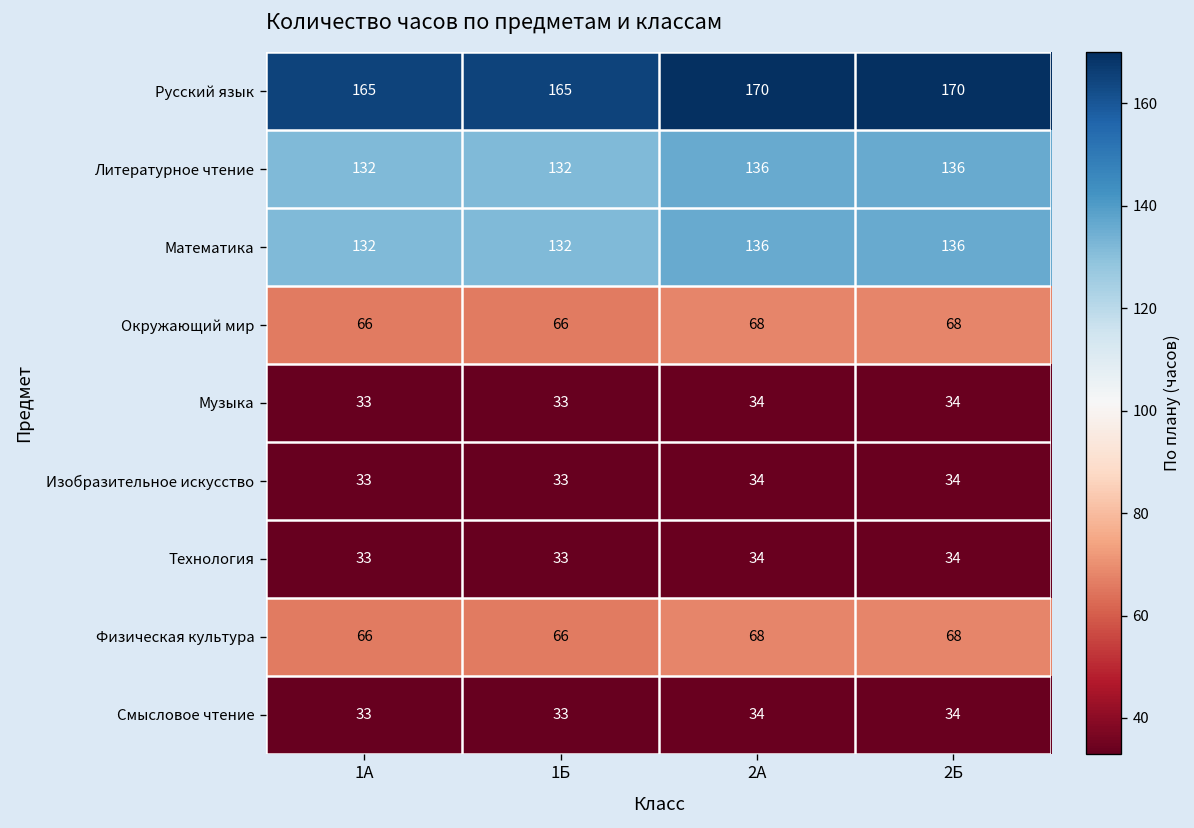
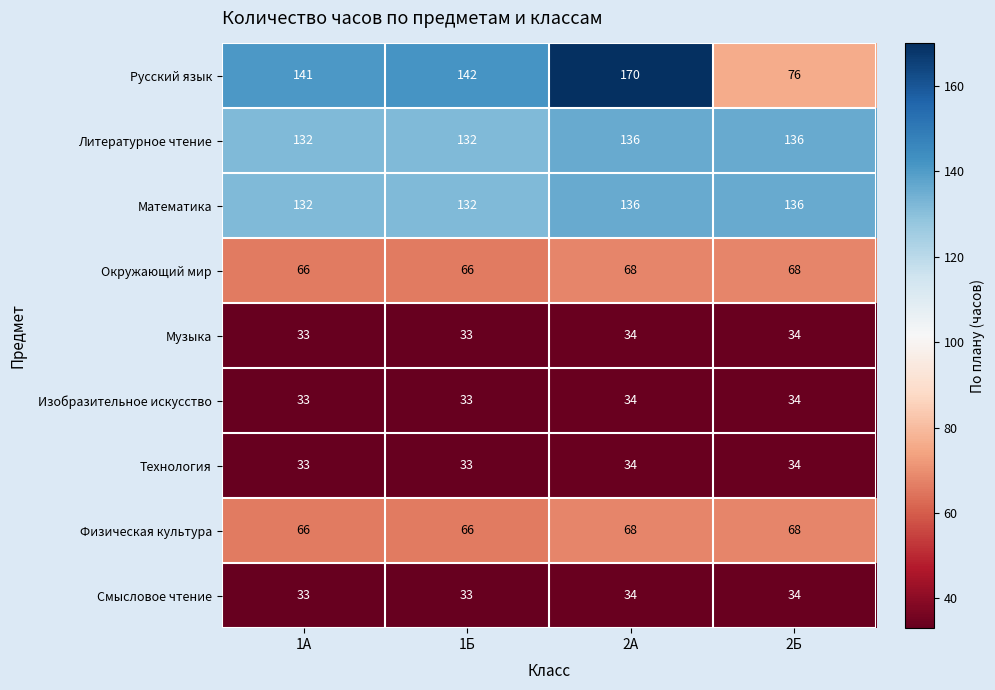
Русский язык, 1А: 165 -> 141
Русский язык, 1Б: 165 -> 142
Русский язык, 2Б: 170 -> 76
